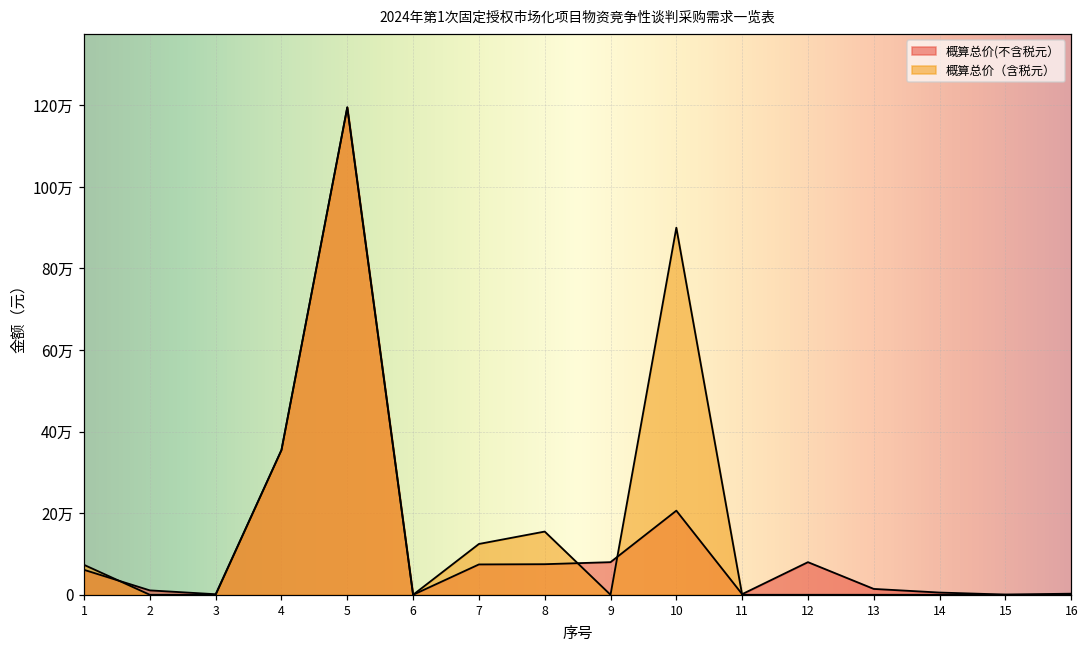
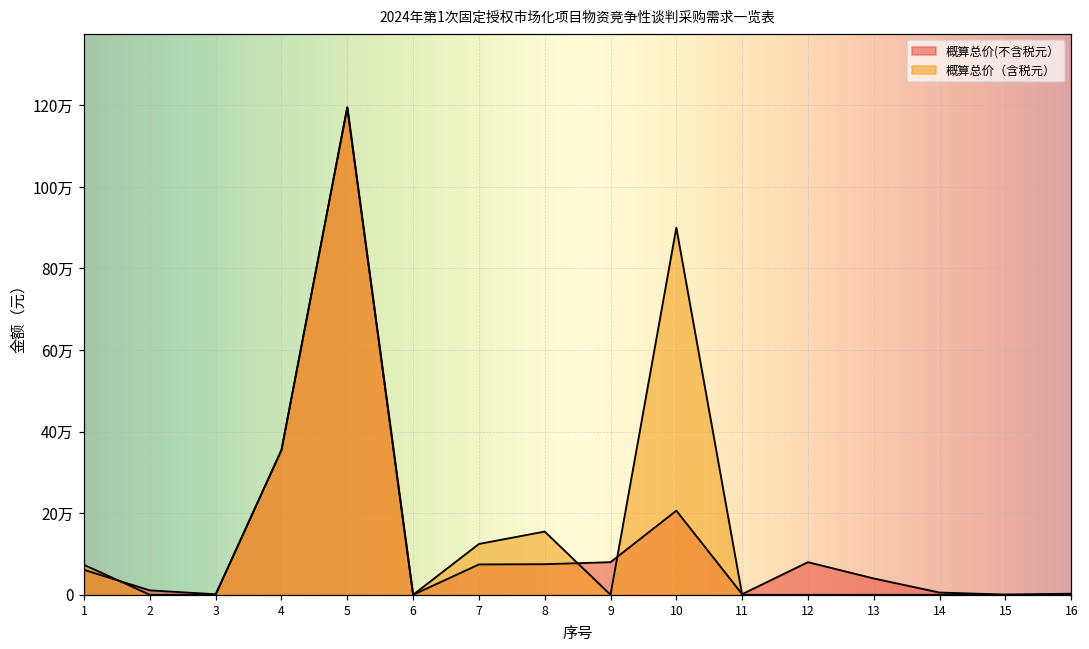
概算总价(不含税元）, 13: 1万 -> 4万
